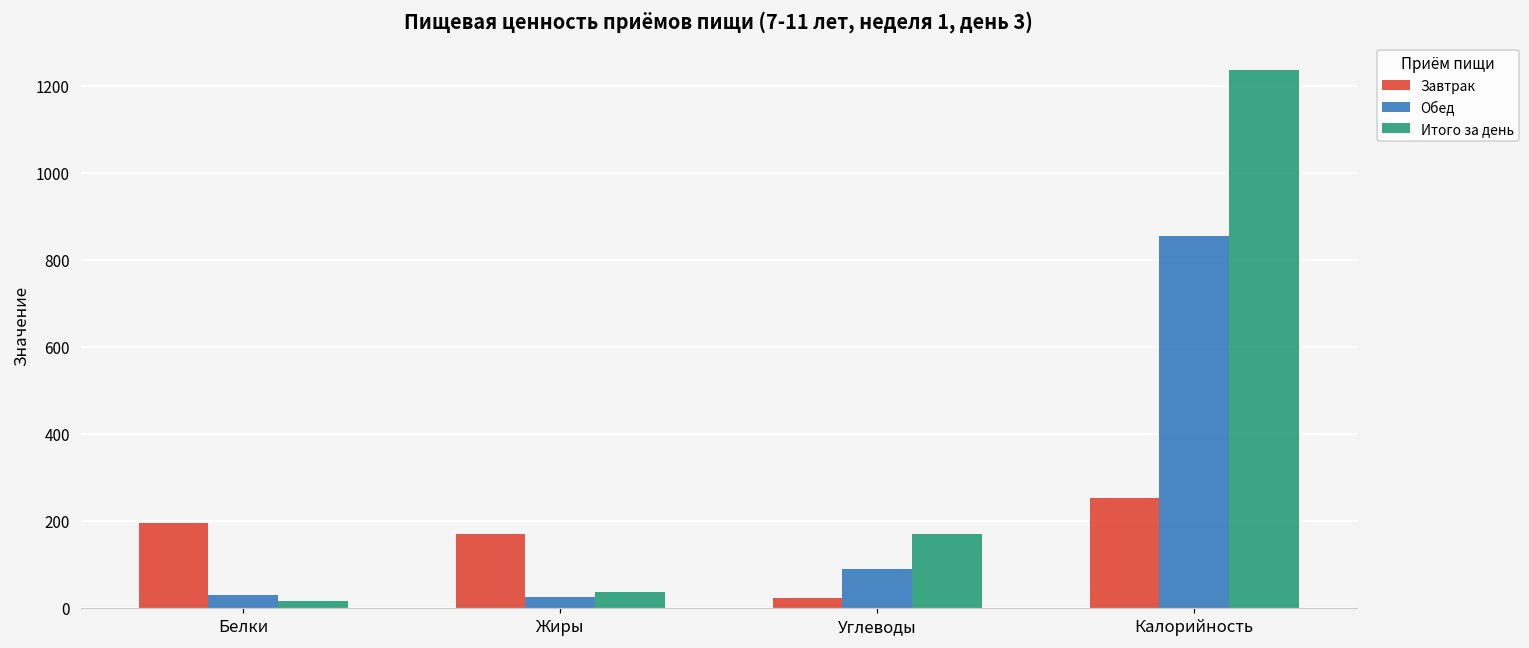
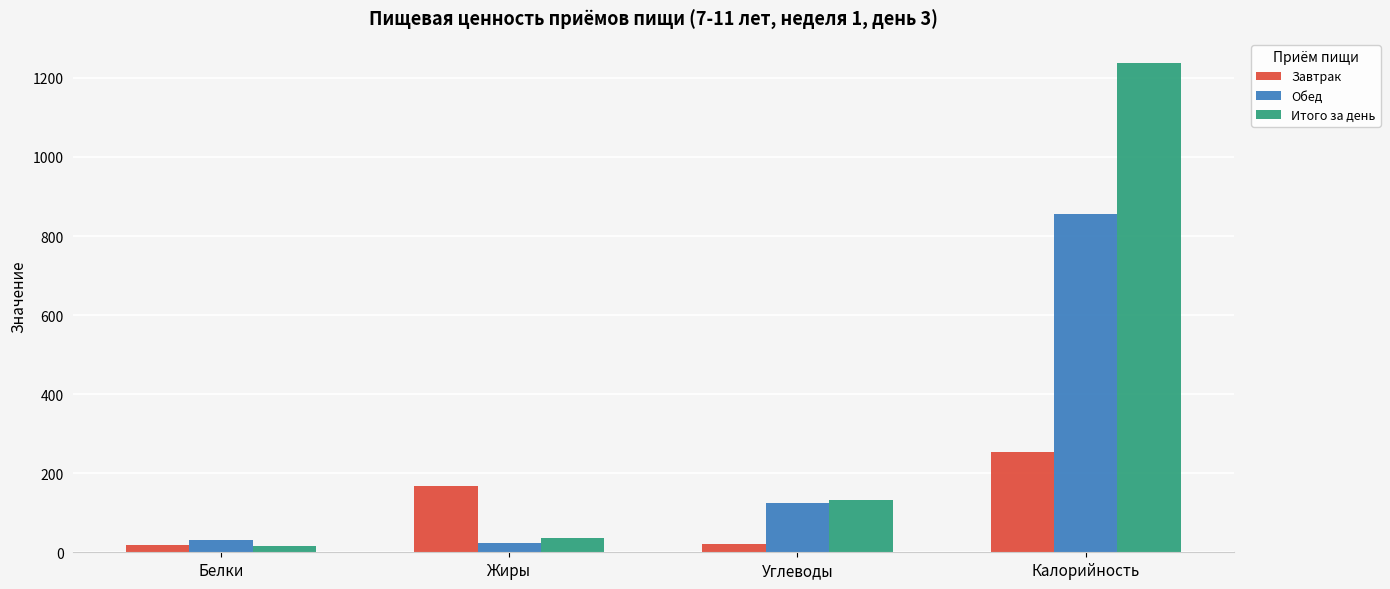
Завтрак, Белки: 200 -> 20
Обед, Углеводы: 90 -> 120
Итого за день, Углеводы: 170 -> 130
